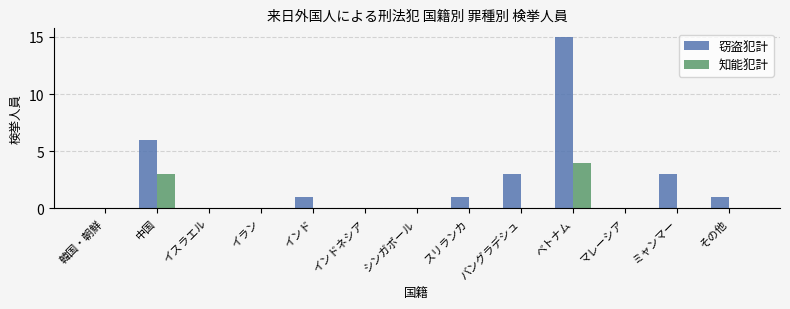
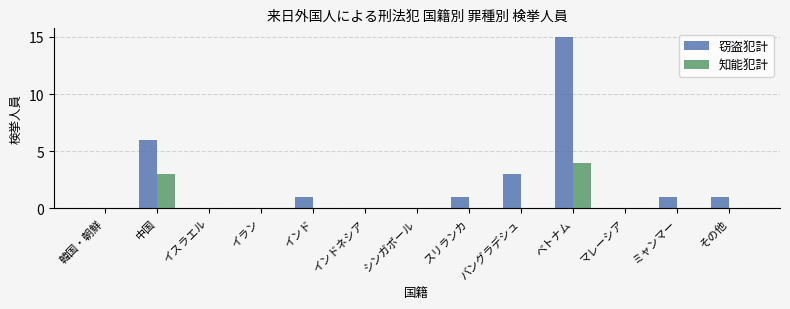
窃盗犯計, ミャンマー: 3 -> 1
